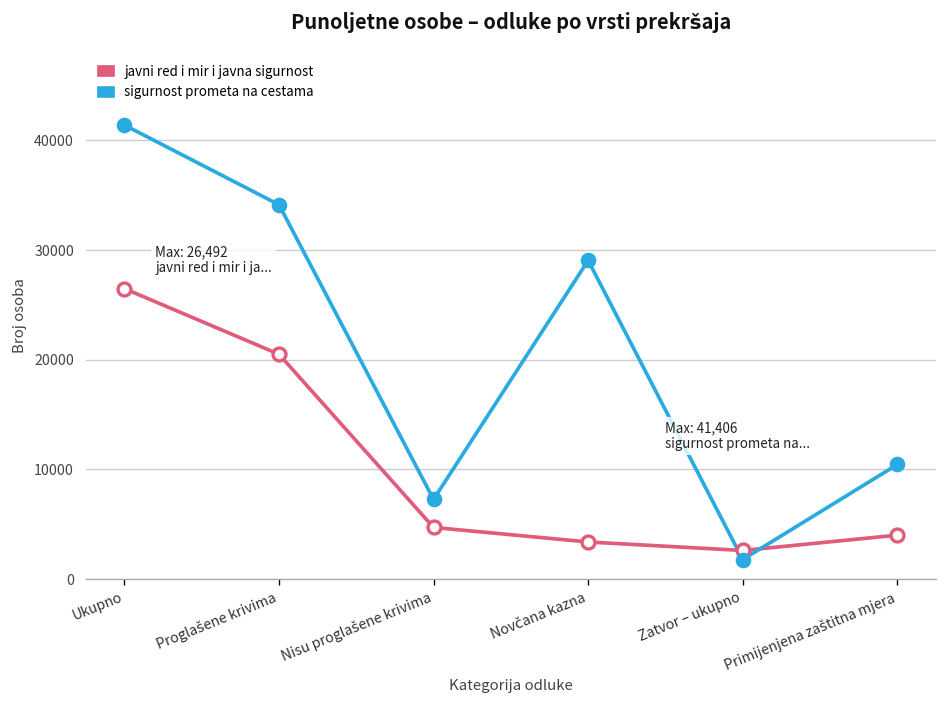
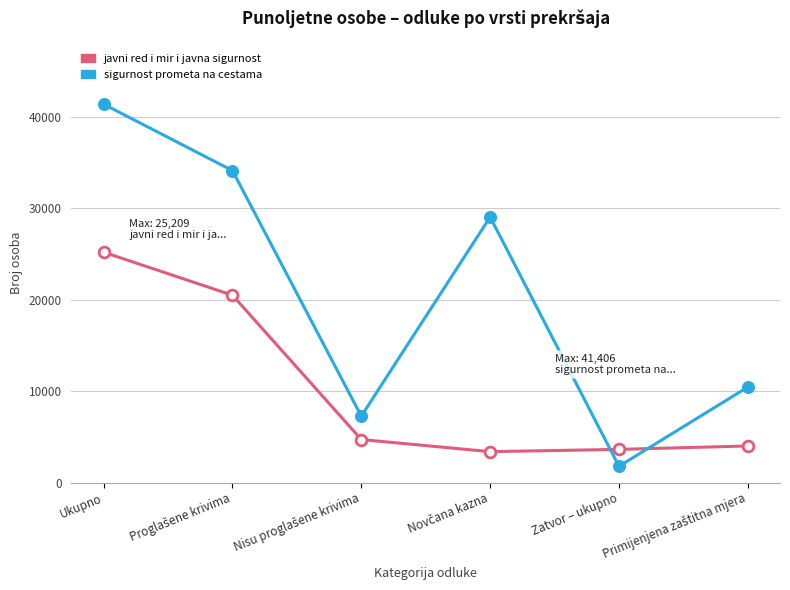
javni red i mir i javna sigurnost, Ukupno: 26,492 -> 25,209
javni red i mir i javna sigurnost, Zatvor – ukupno: 3000 -> 4000
